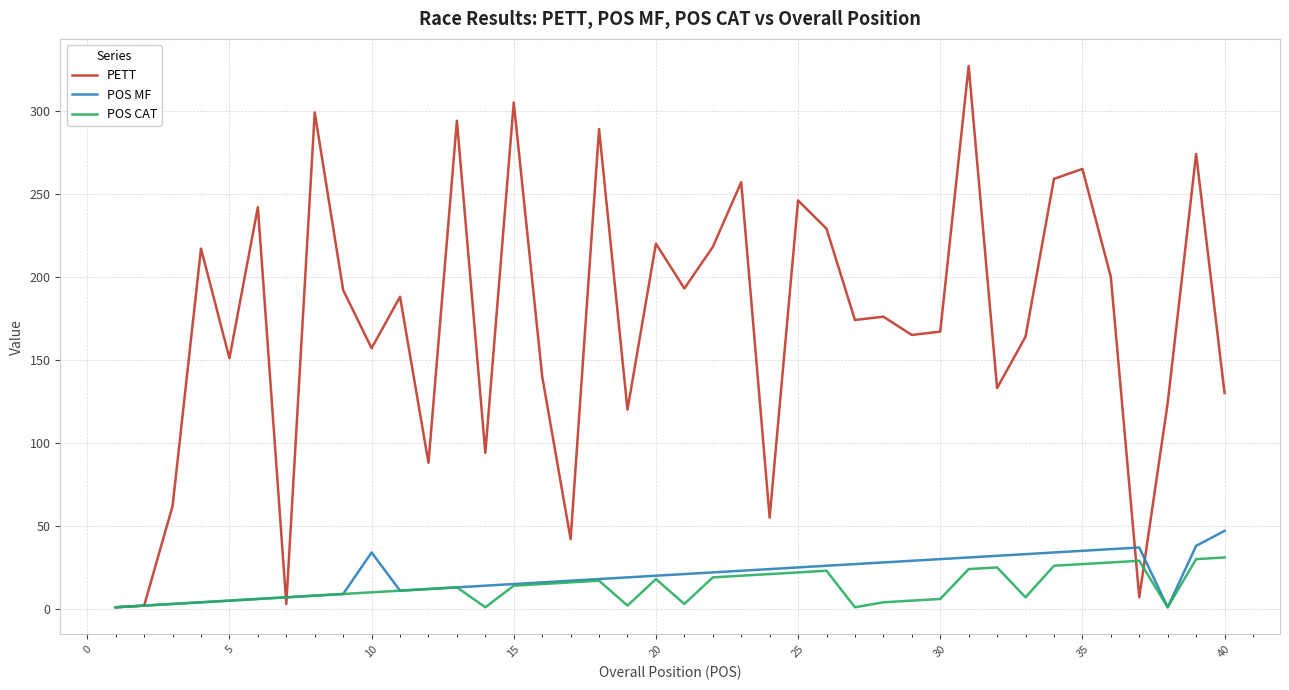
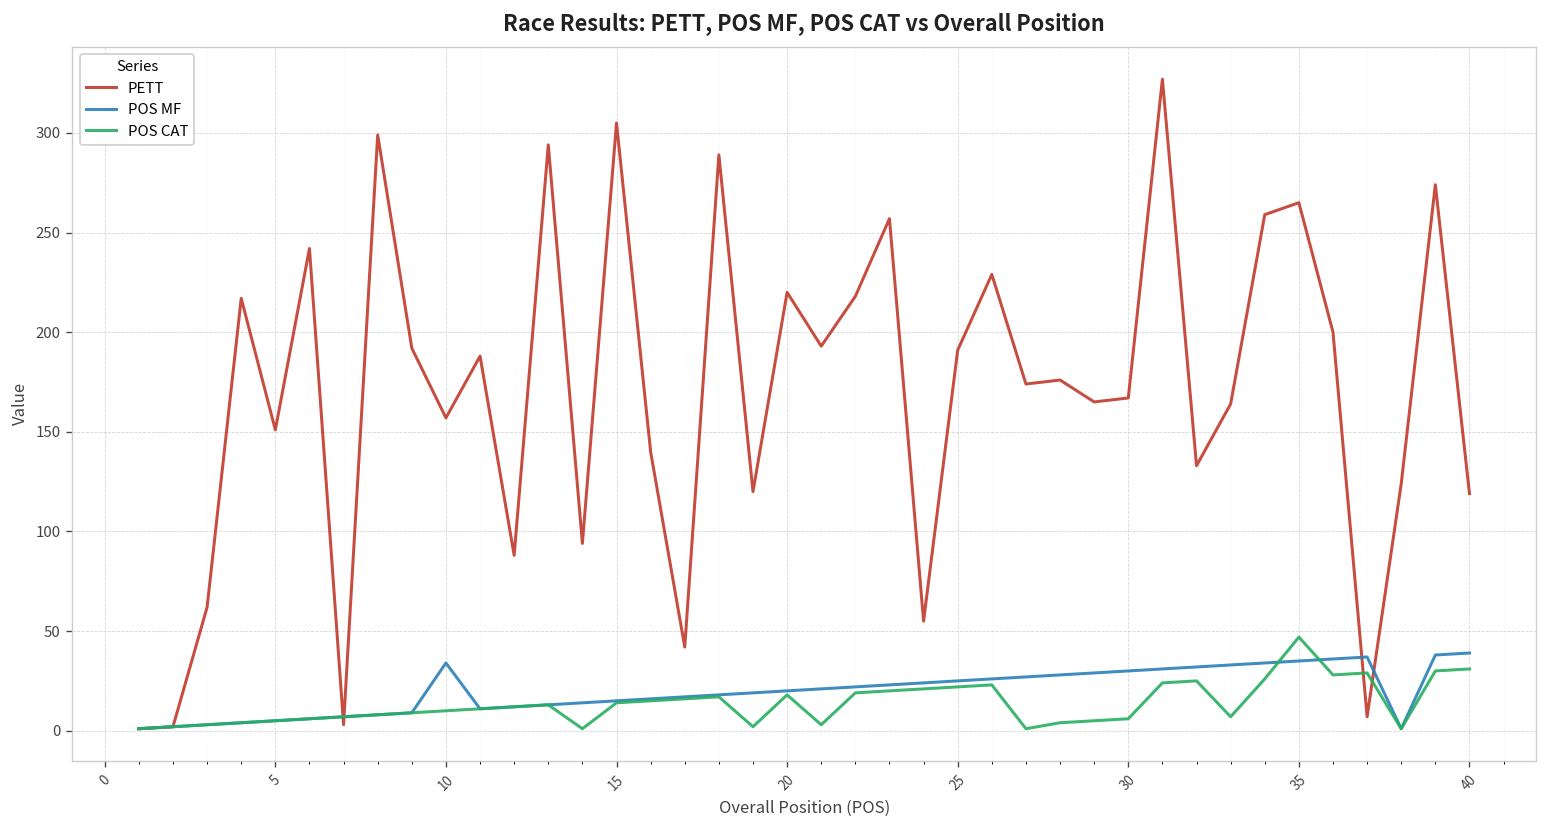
PETT, 25: 246 -> 191
POS CAT, 35: 27 -> 47
PETT, 40: 130 -> 119
POS MF, 40: 47 -> 39
